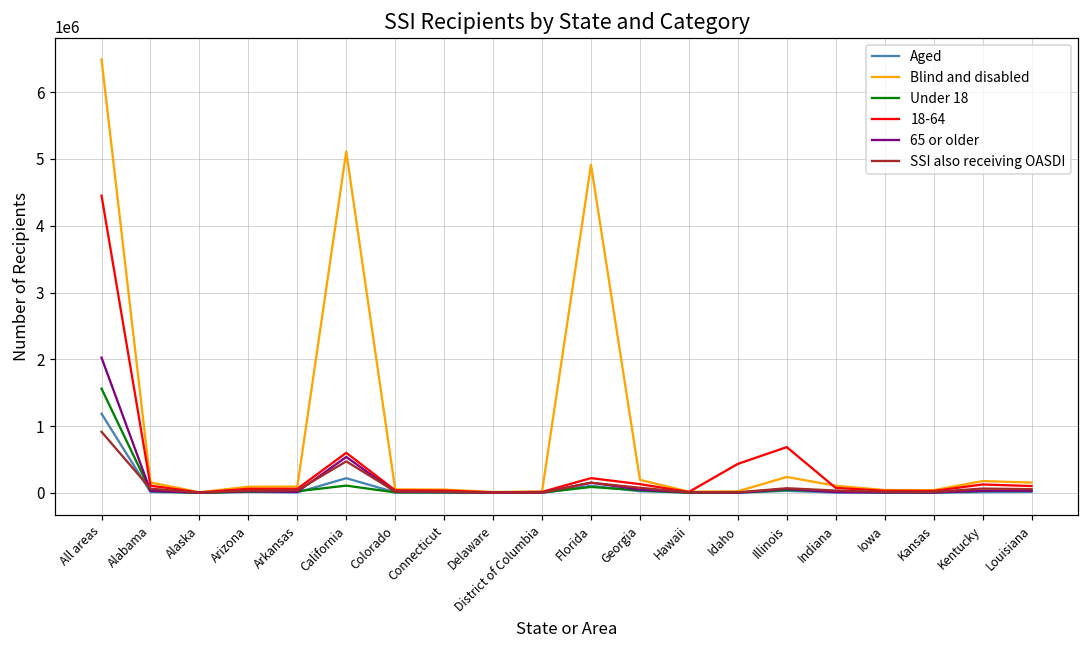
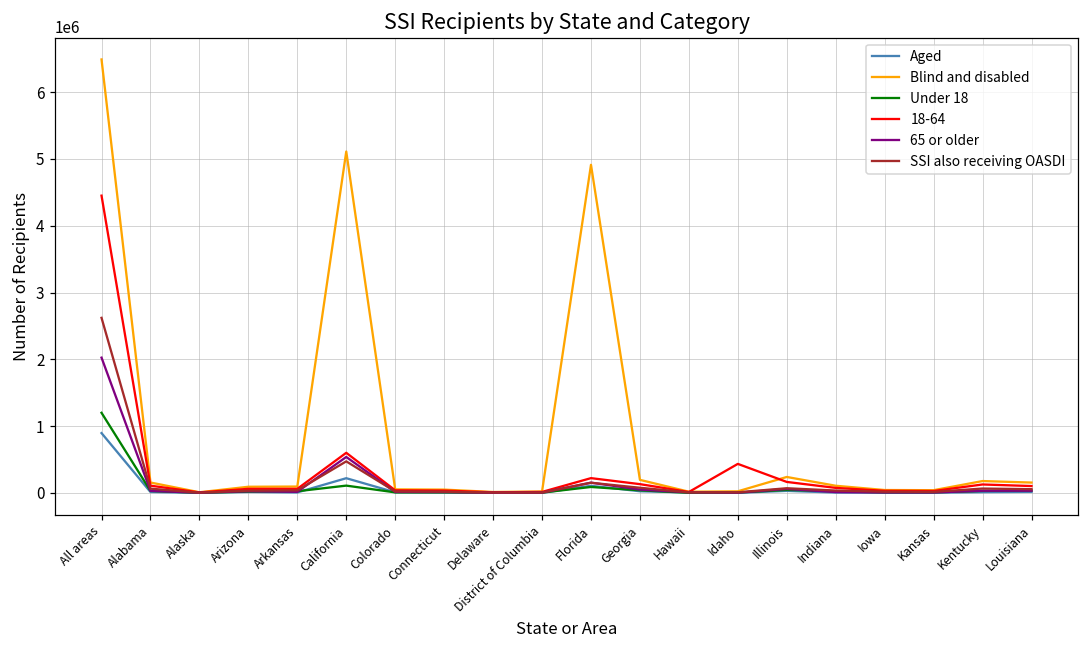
Aged, All areas: 1200000 -> 900000
Under 18, All areas: 1600000 -> 1200000
SSI also receiving OASDI, All areas: 900000 -> 2600000
18-64, Illinois: 700000 -> 200000
